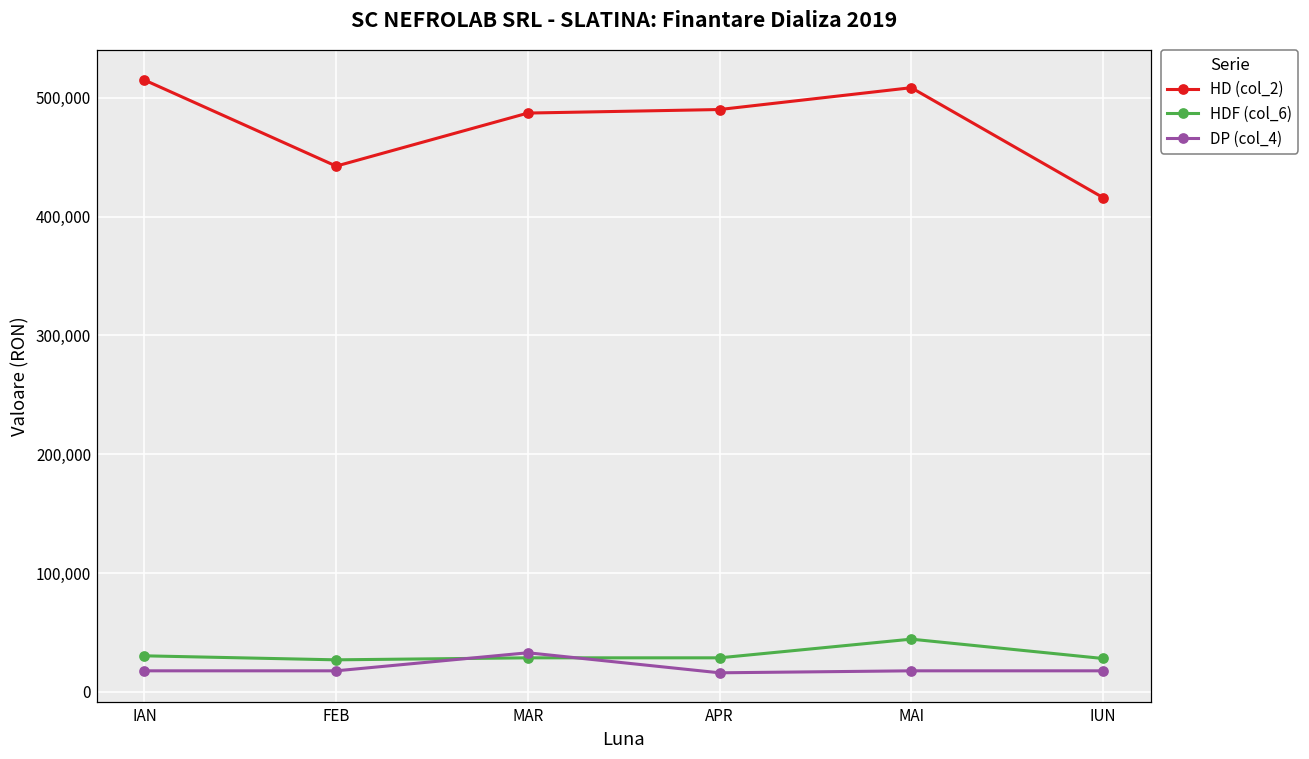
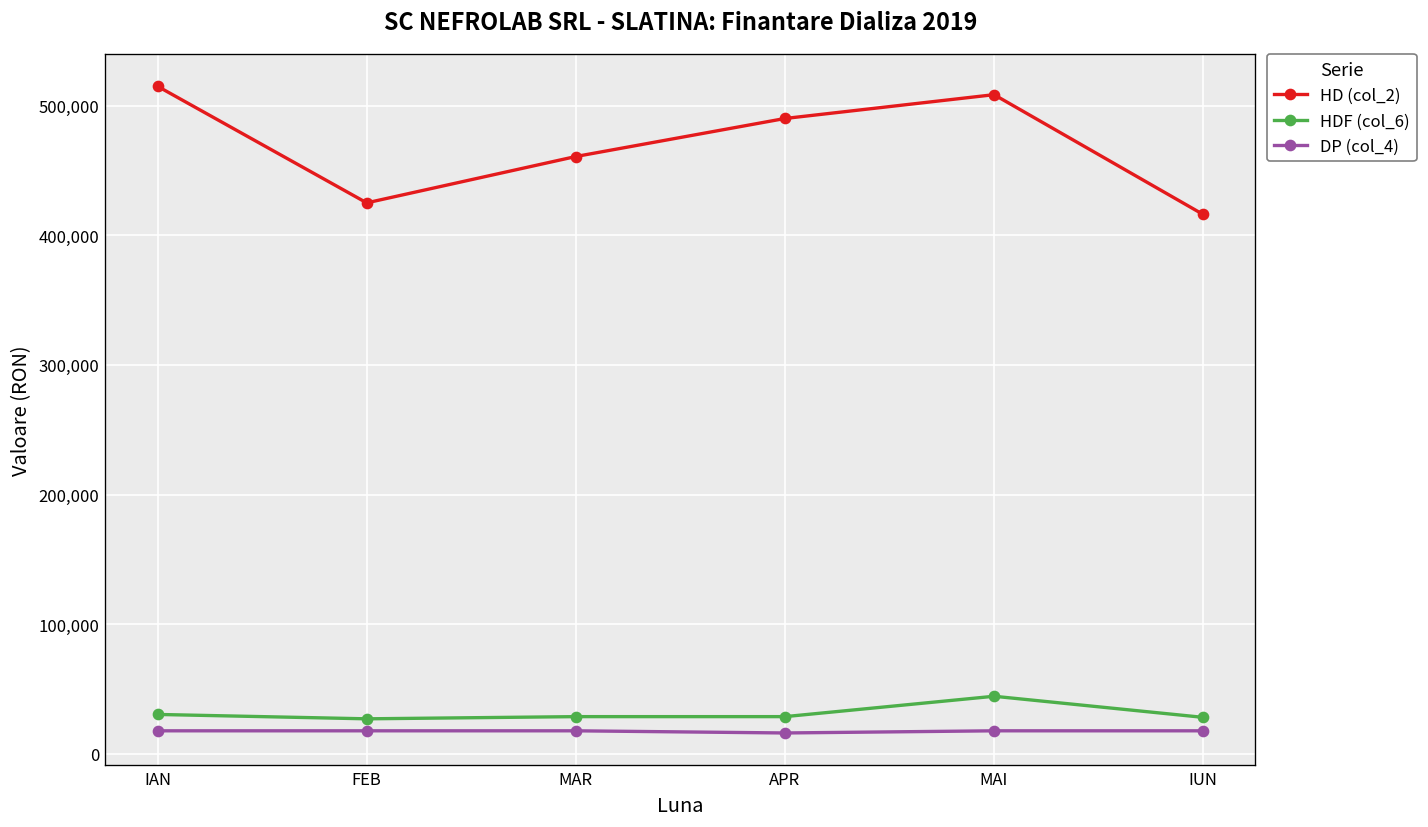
HD (col_2), FEB: 442,000 -> 425,000
HD (col_2), MAR: 487,000 -> 461,000
DP (col_4), MAR: 33,000 -> 18,000
